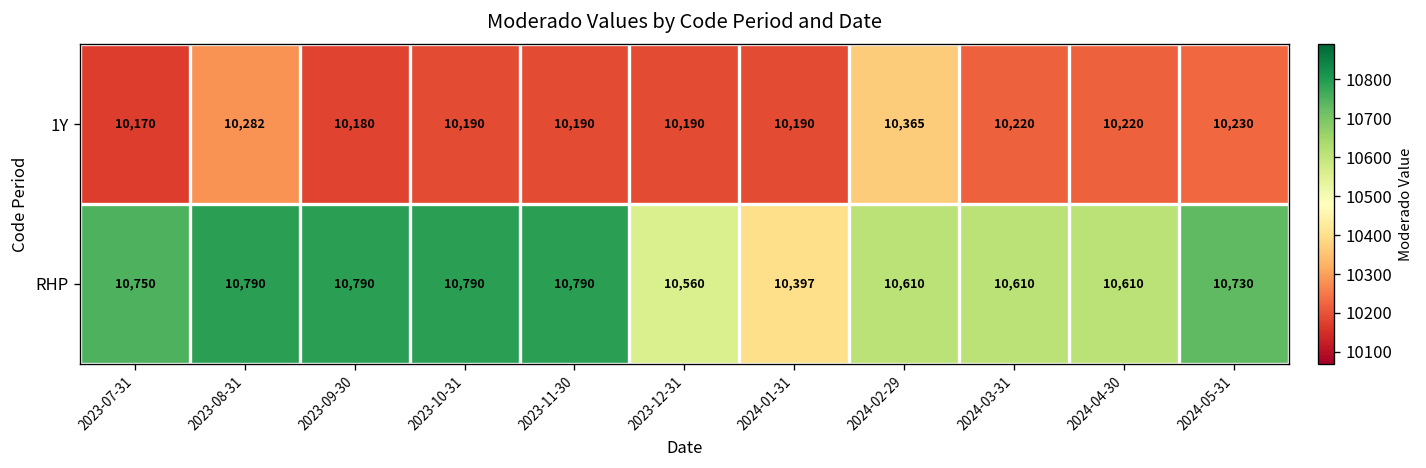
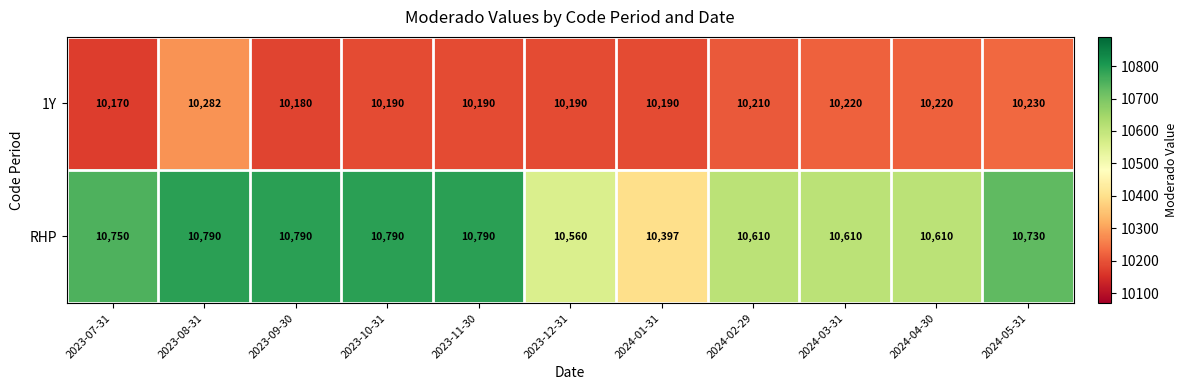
1Y, 2024-02-29: 10,365 -> 10,210
